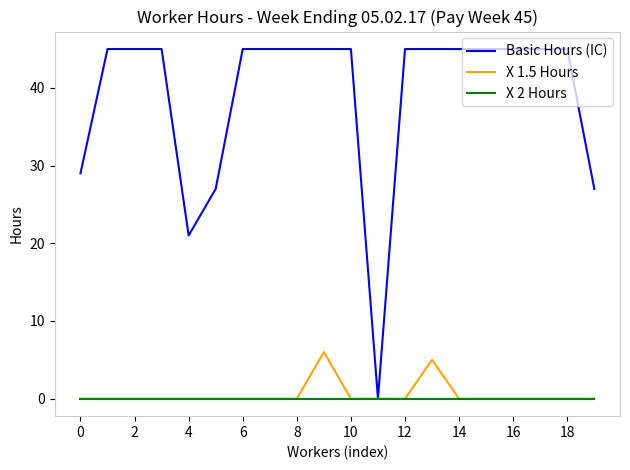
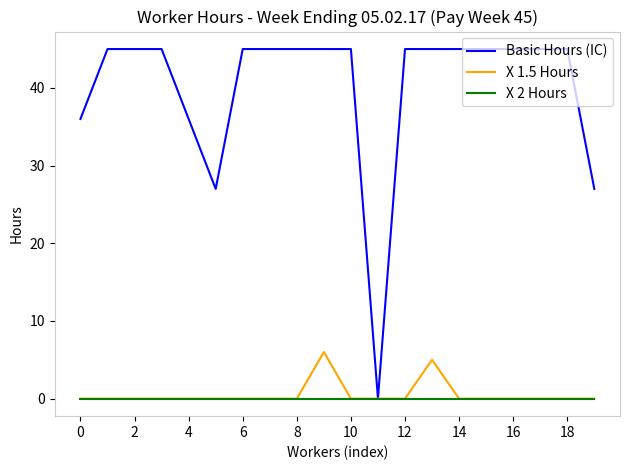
Basic Hours (IC), 0: 29 -> 36
Basic Hours (IC), 4: 21 -> 36
